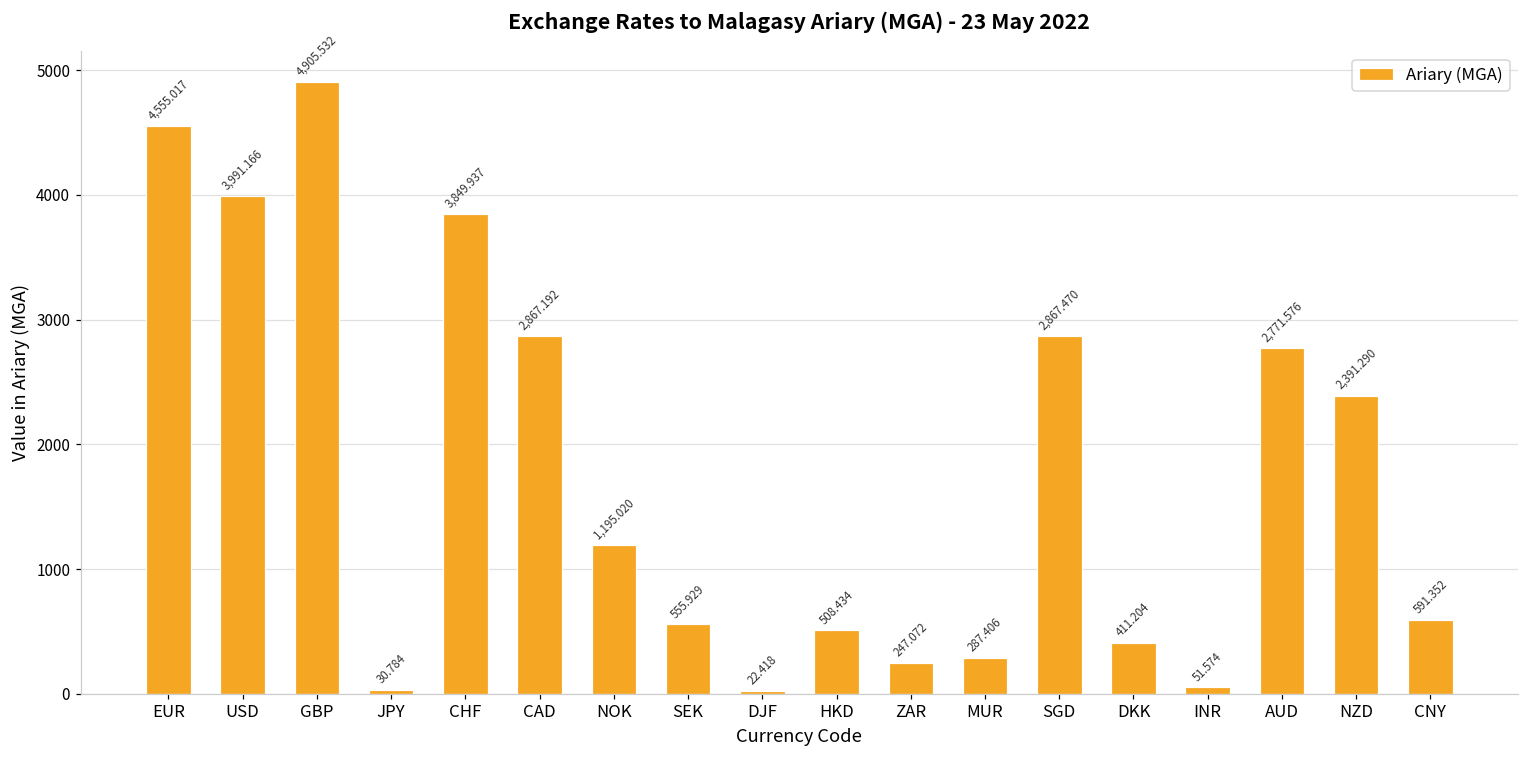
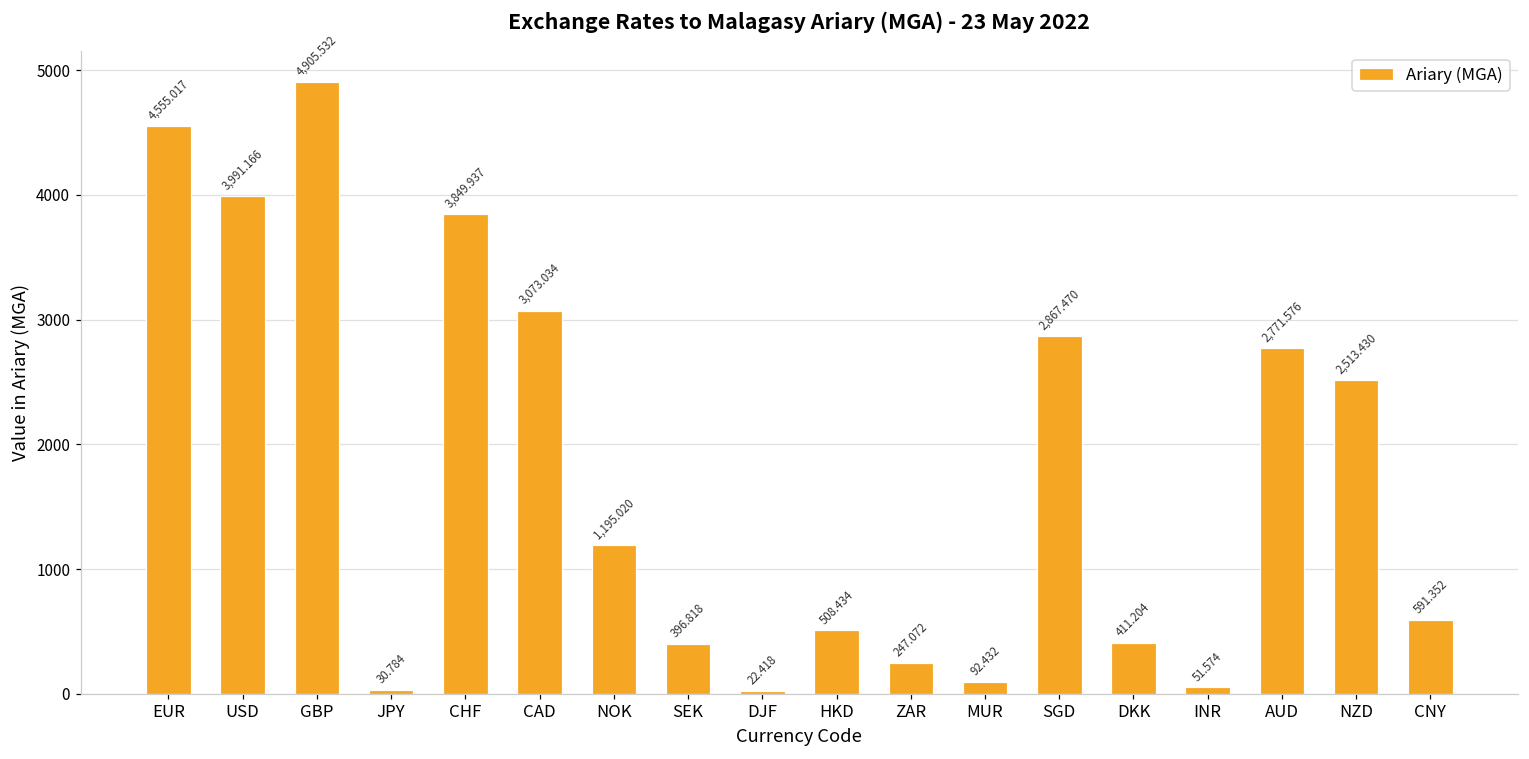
CAD: 2,867.192 -> 3,073.034
SEK: 555.929 -> 396.818
MUR: 287.406 -> 92.432
NZD: 2,391.290 -> 2,513.430
